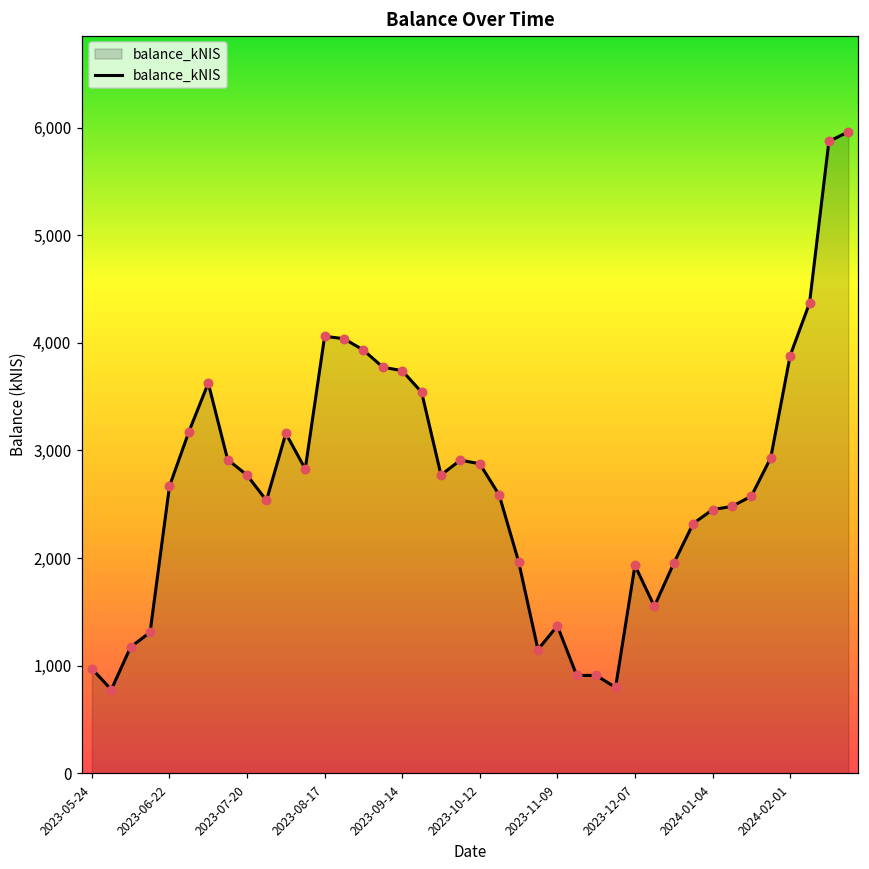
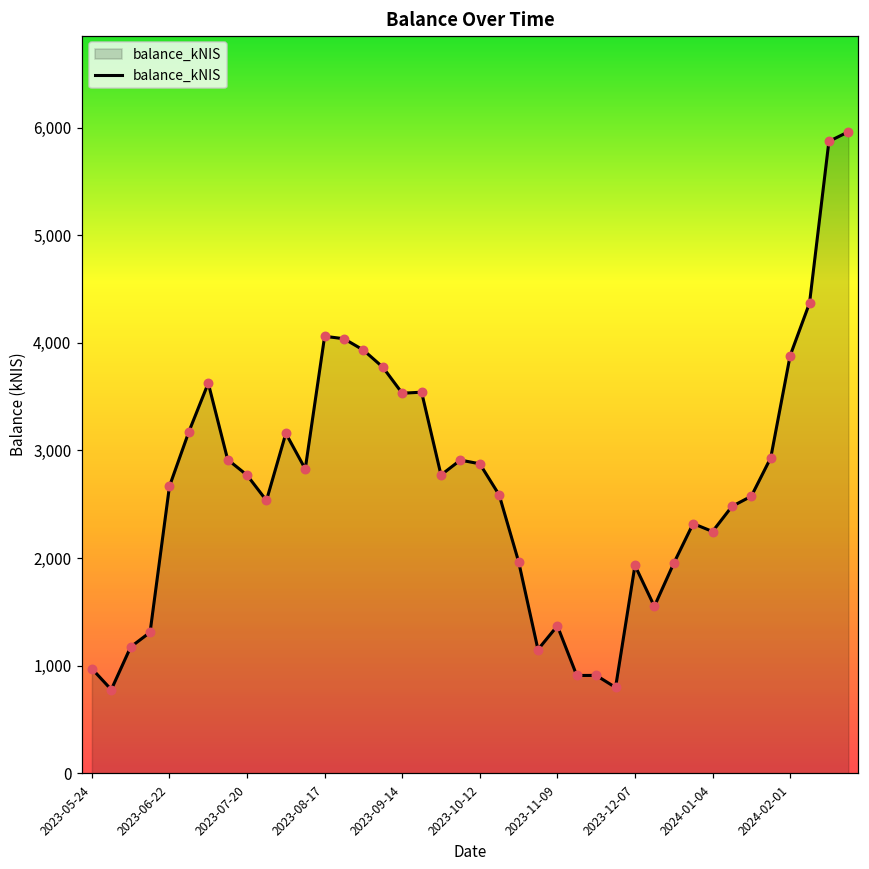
2023-09-14: 3,700 -> 3,500
2024-01-04: 2,500 -> 2,200
